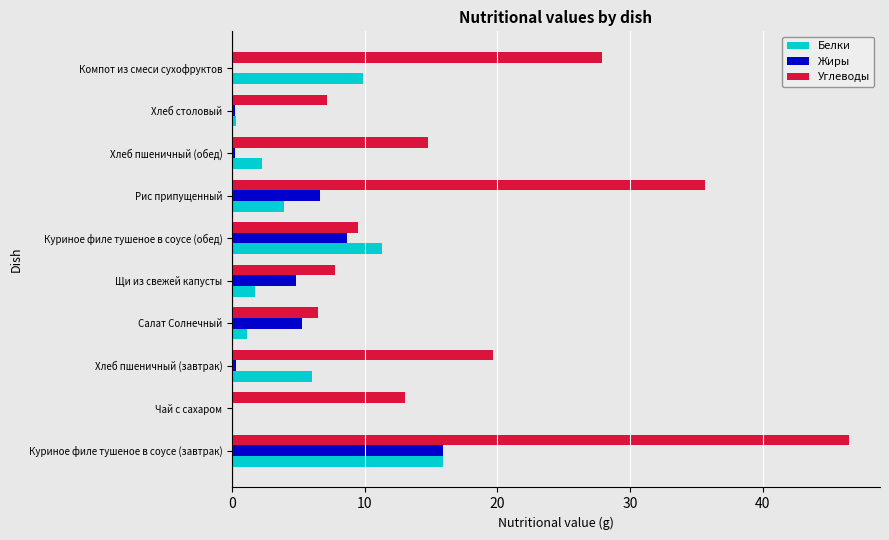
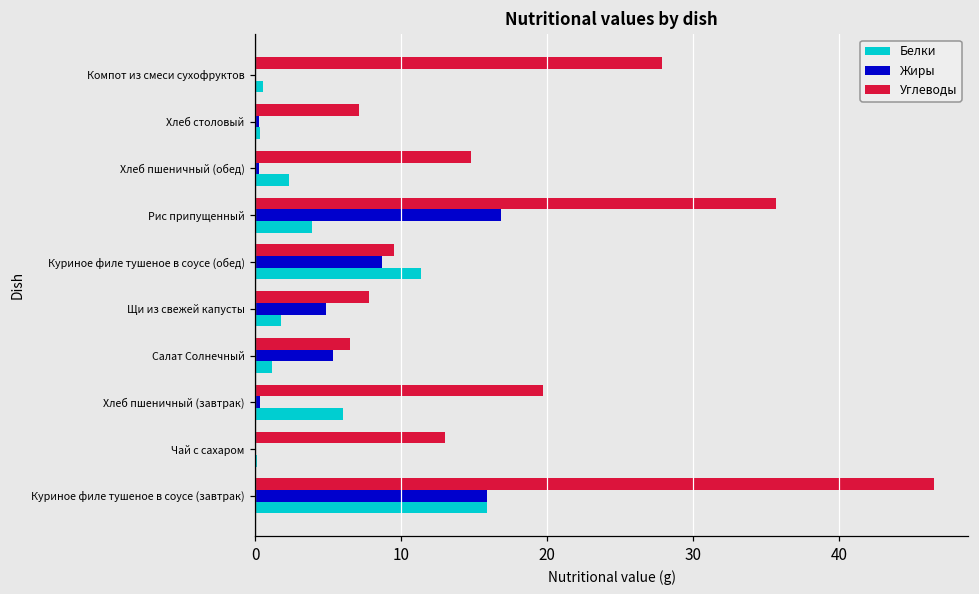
Белки, Компот из смеси сухофруктов: 9.9 -> 0.6
Жиры, Рис припущенный: 6.7 -> 16.8
